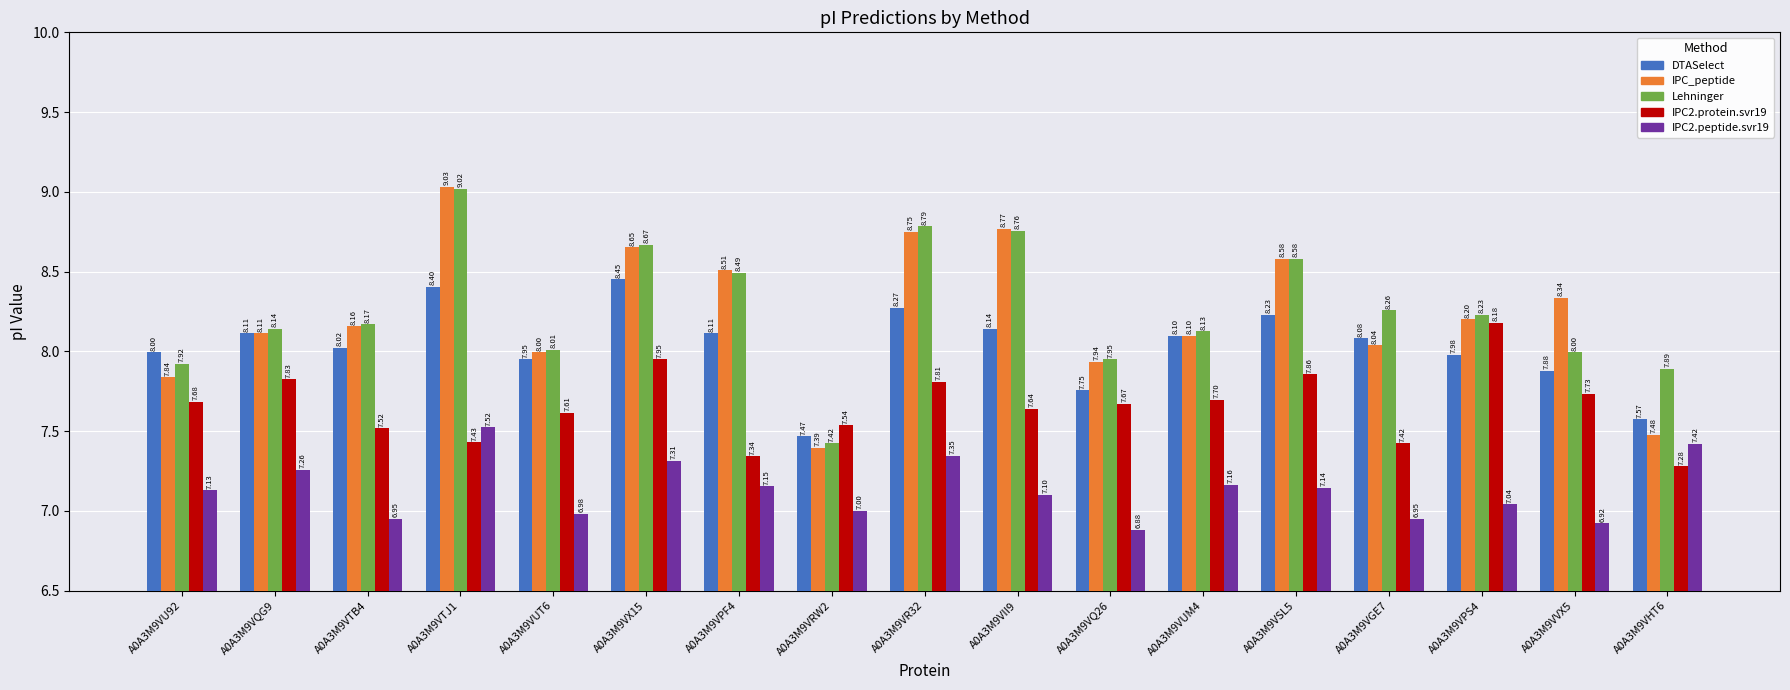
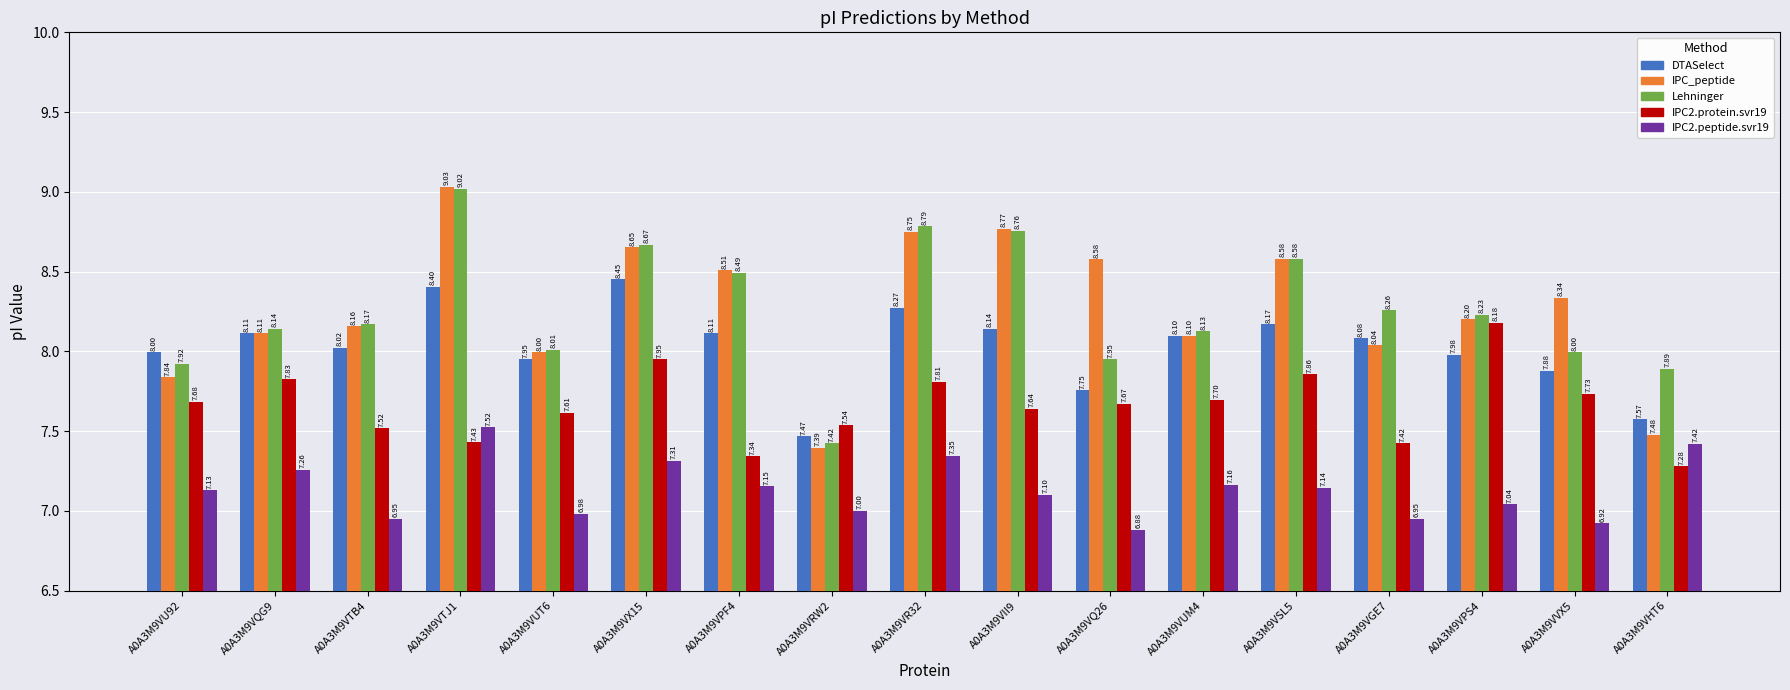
IPC_peptide, A0A3M9VQ26: 7.94 -> 8.58
DTASelect, A0A3M9VSL5: 8.23 -> 8.17
